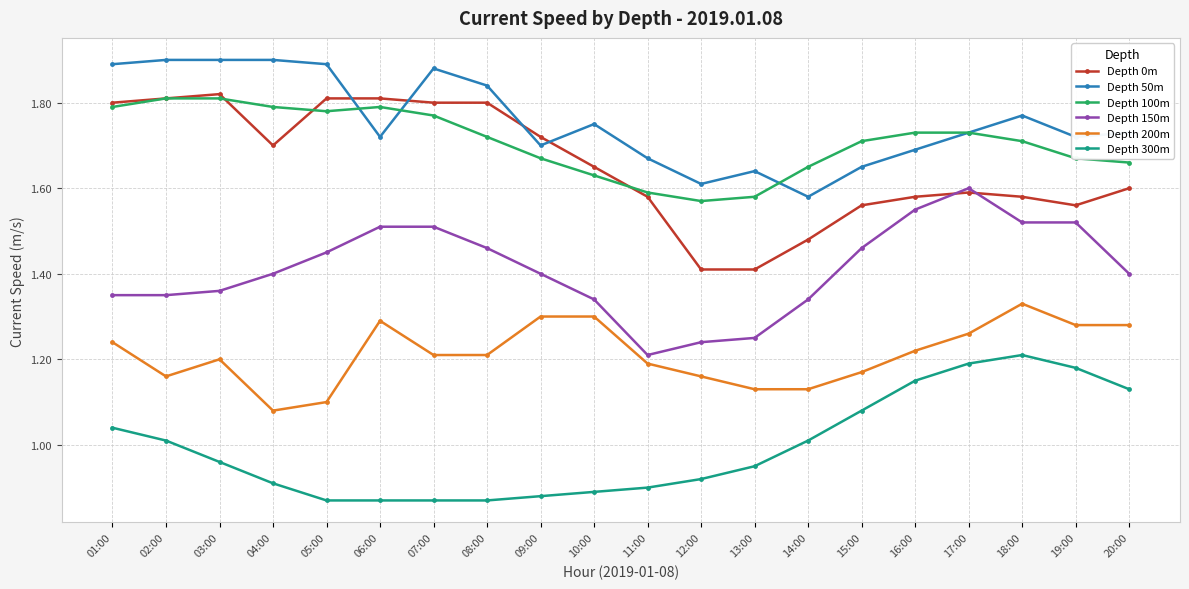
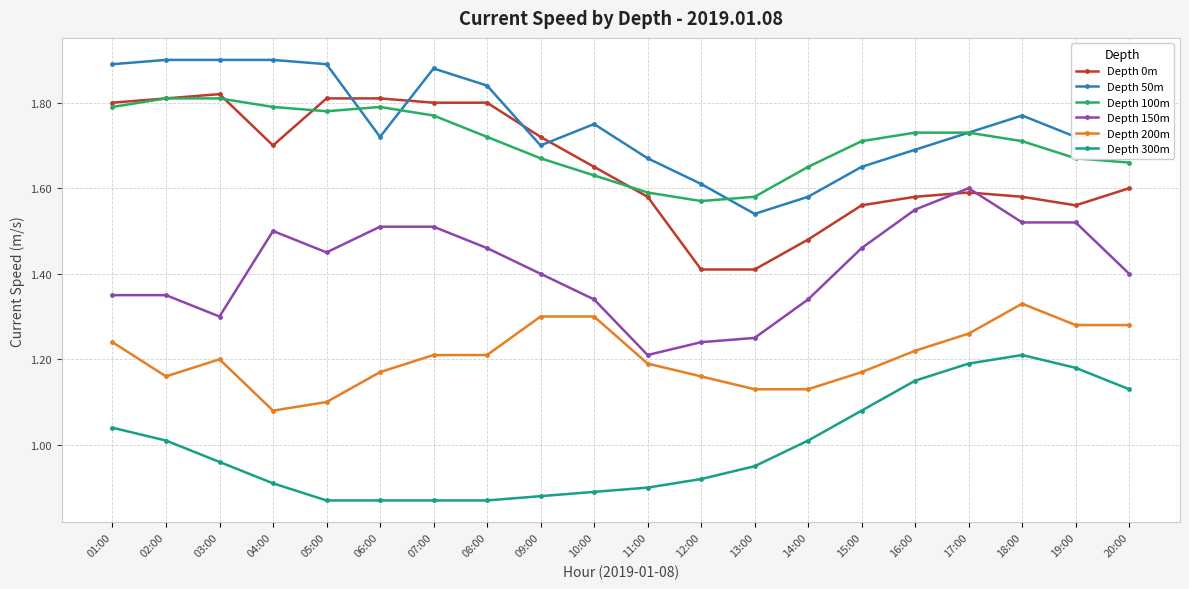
Depth 150m, 03:00: 1.36 -> 1.30
Depth 150m, 04:00: 1.4 -> 1.5
Depth 200m, 06:00: 1.29 -> 1.17
Depth 50m, 13:00: 1.64 -> 1.54
